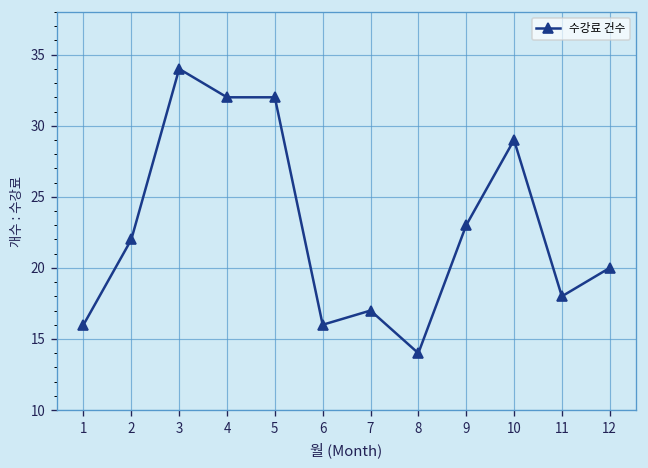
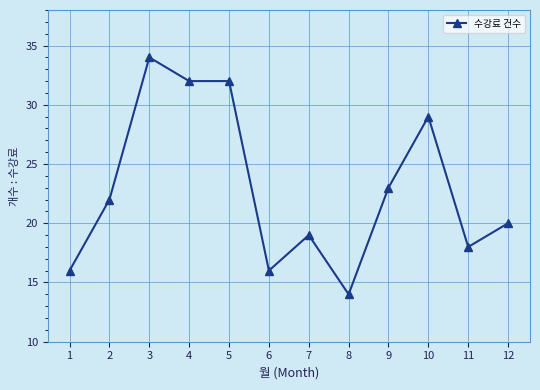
7: 17 -> 19
